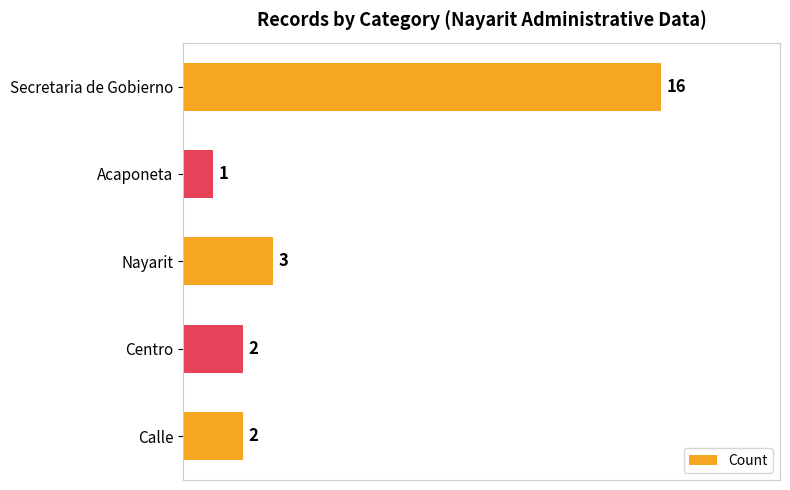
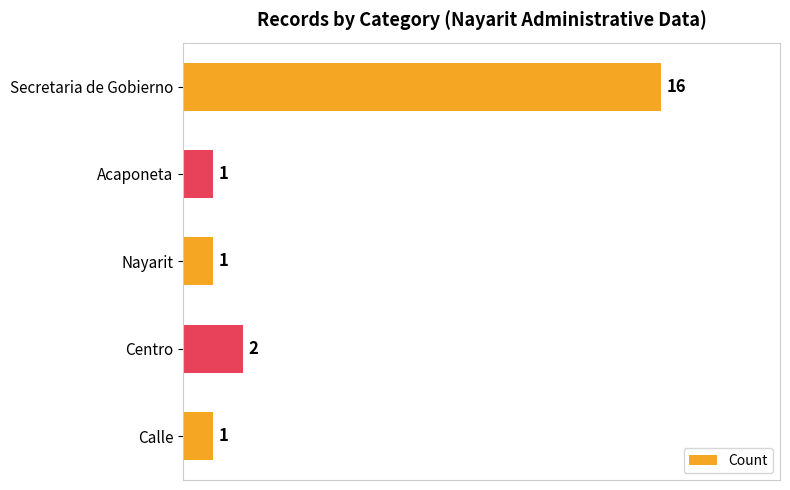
Nayarit: 3 -> 1
Calle: 2 -> 1
